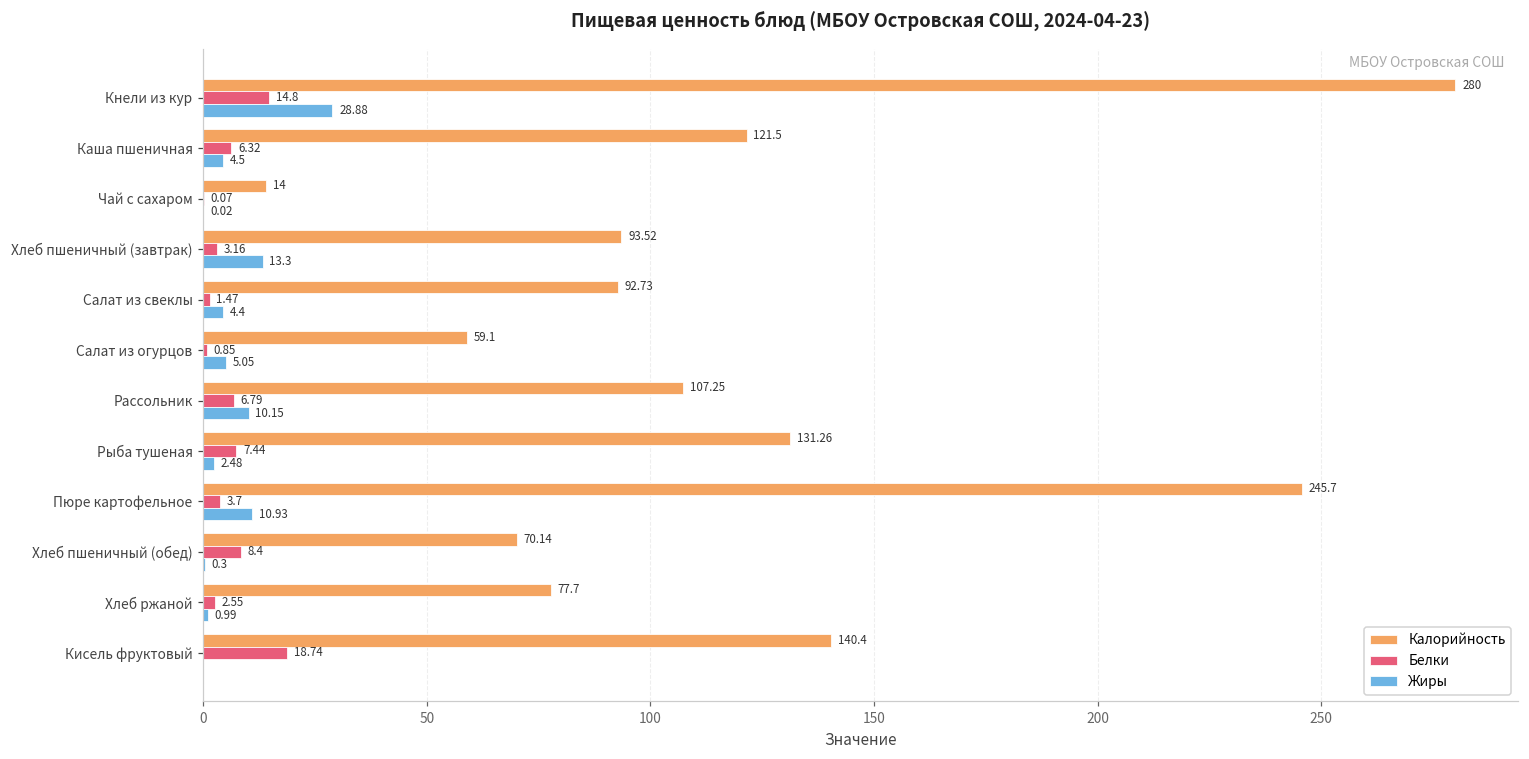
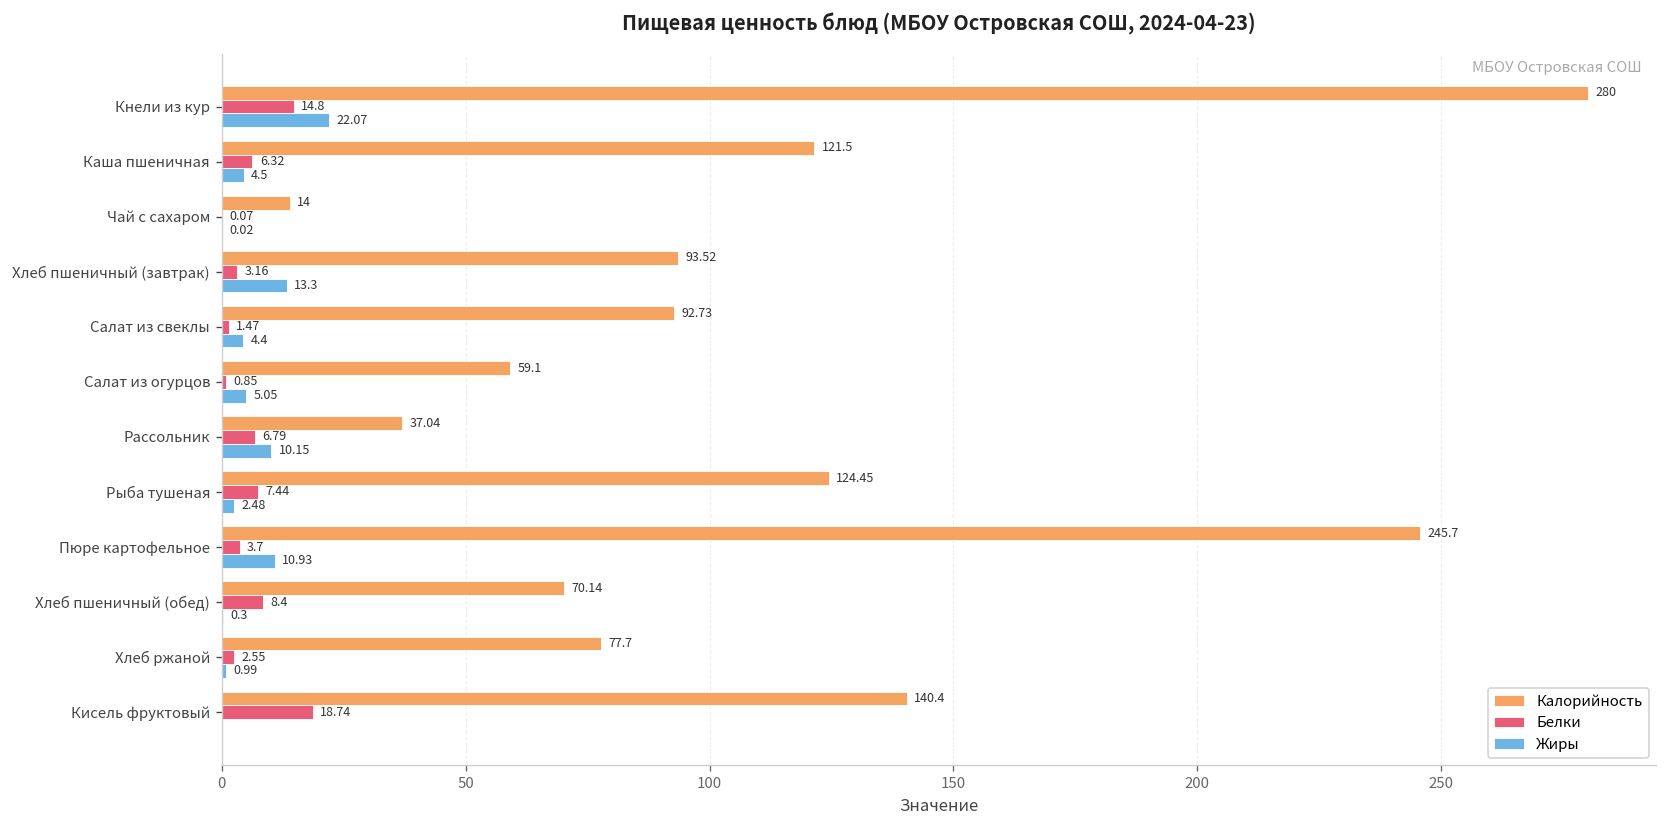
Жиры, Кнели из кур: 28.88 -> 22.07
Калорийность, Рассольник: 107.25 -> 37.04
Калорийность, Рыба тушеная: 131.26 -> 124.45
